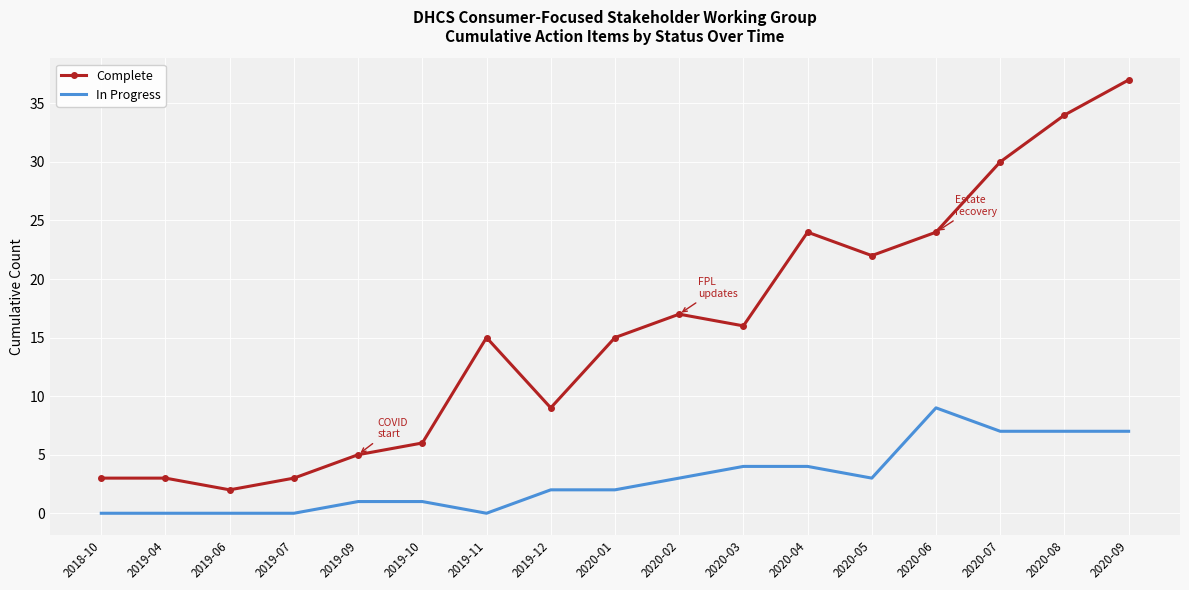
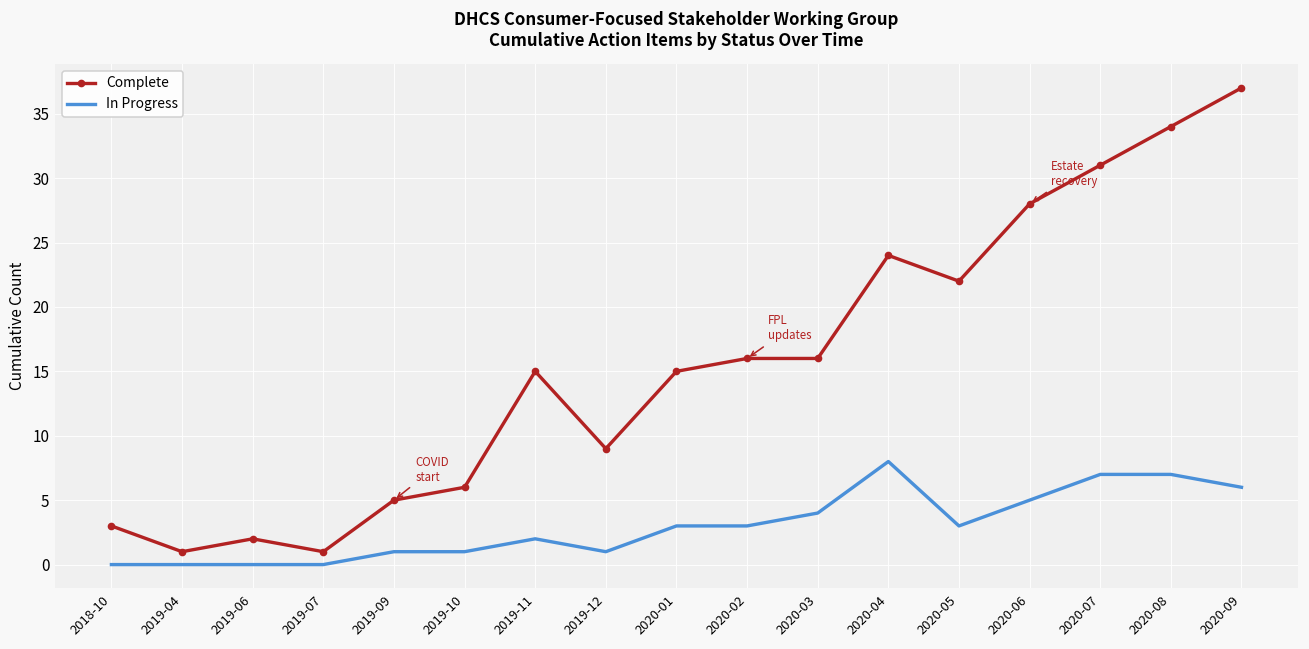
Complete, 2019-04: 3 -> 1
Complete, 2019-07: 3 -> 1
In Progress, 2019-11: 0 -> 2
In Progress, 2019-12: 2 -> 1
In Progress, 2020-01: 2 -> 3
Complete, 2020-02: 17 -> 16
In Progress, 2020-04: 4 -> 8
Complete, 2020-06: 24 -> 28
In Progress, 2020-06: 9 -> 5
Complete, 2020-07: 30 -> 31
In Progress, 2020-09: 7 -> 6
